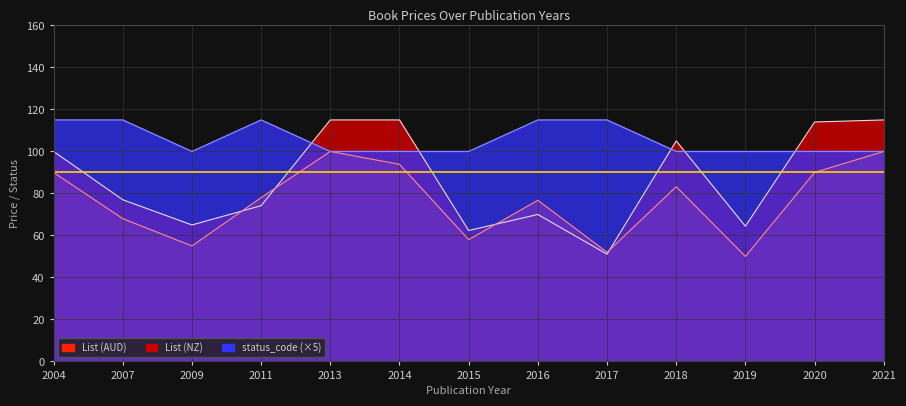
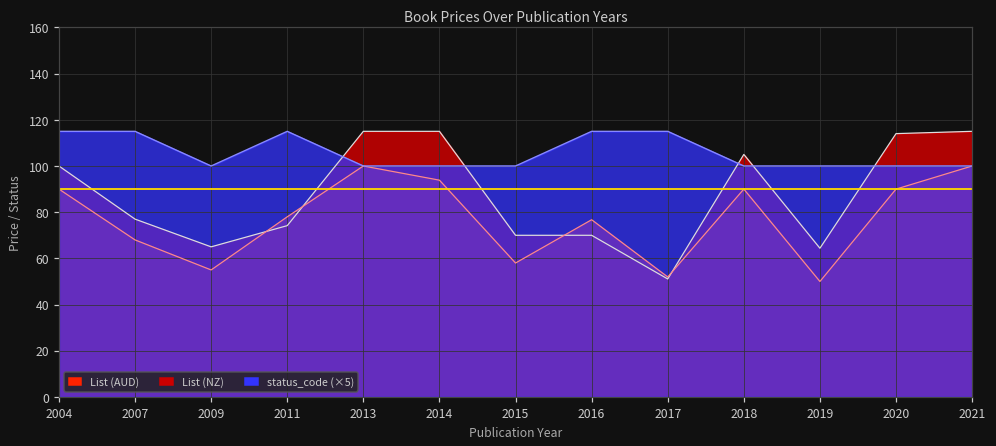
List (NZ), 2015: 62 -> 70
List (AUD), 2018: 83 -> 90
